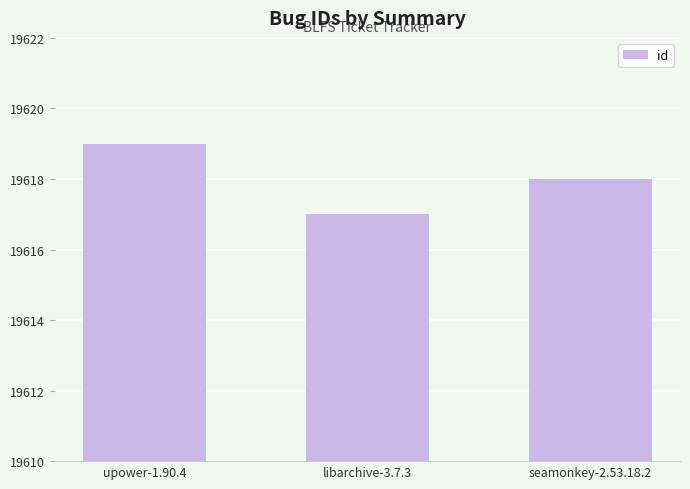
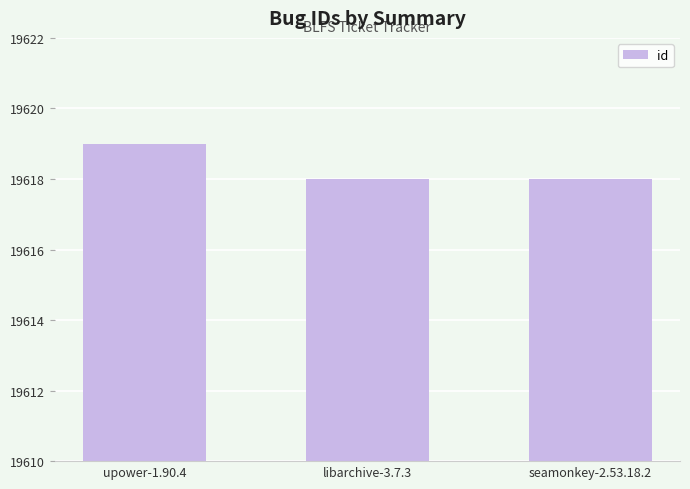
libarchive-3.7.3: 19617 -> 19618
